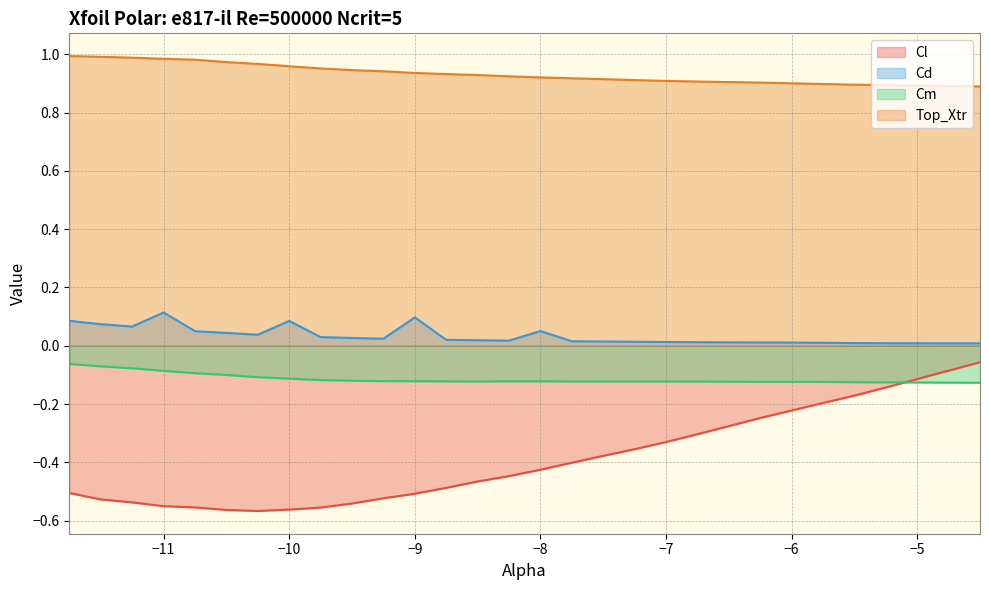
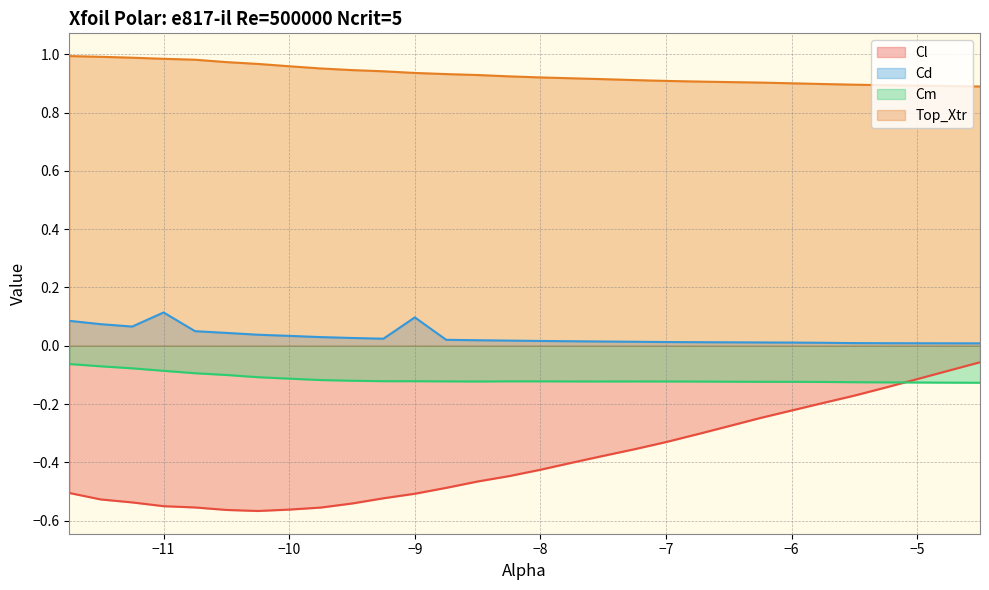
Cd, −10: 0.09 -> 0.03
Cd, −8: 0.05 -> 0.02
